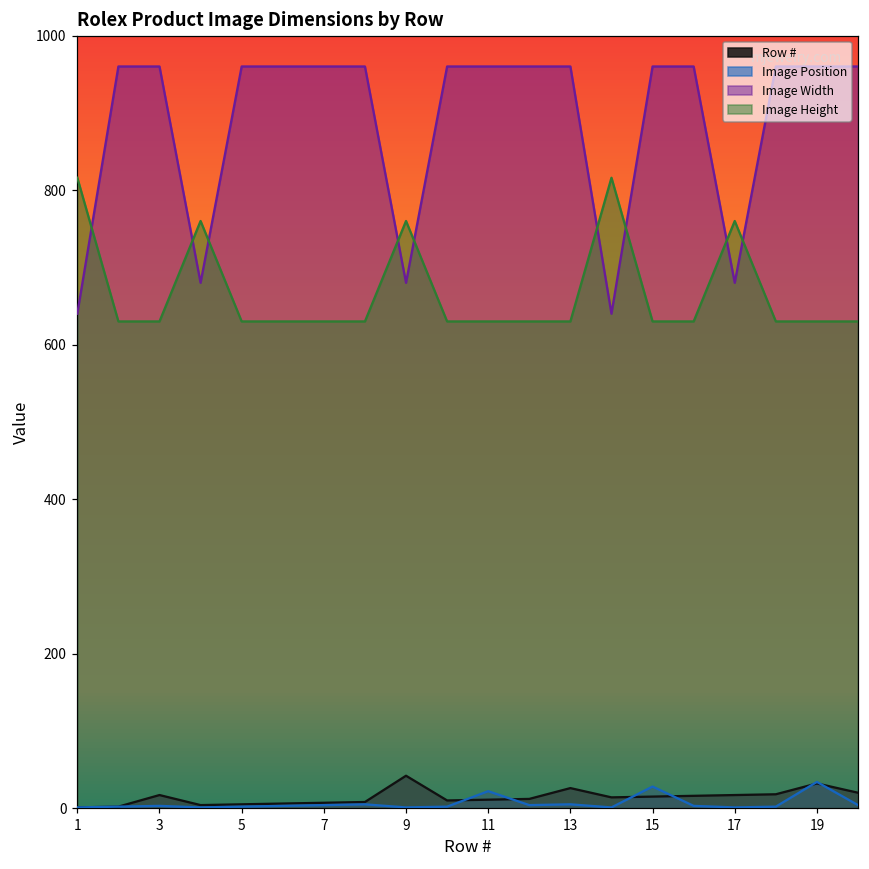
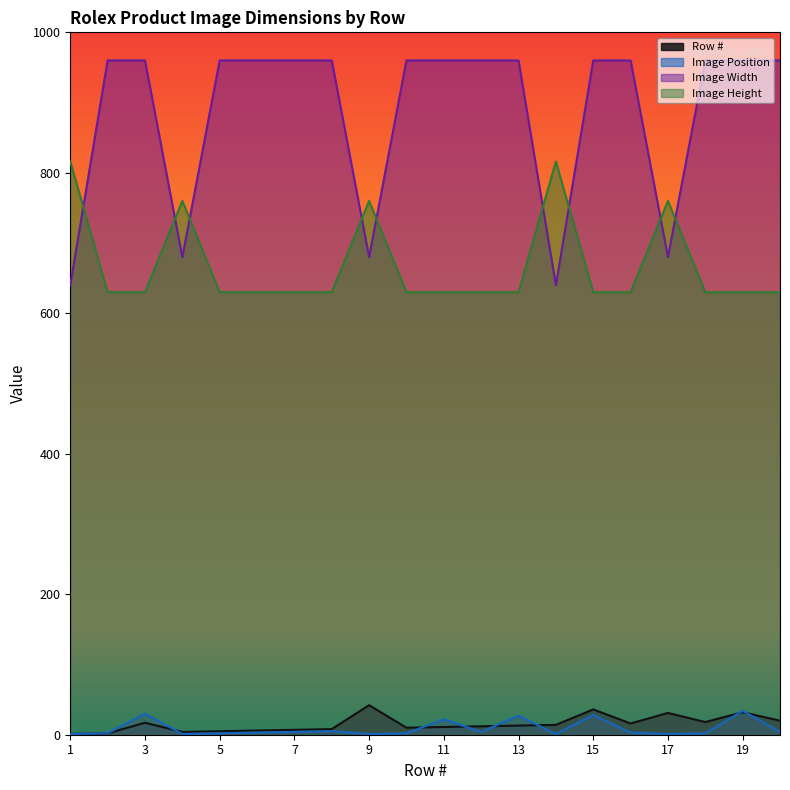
Image Position, 3: 0 -> 30
Row #, 13: 30 -> 10
Image Position, 13: 10 -> 30
Row #, 15: 20 -> 40
Row #, 17: 20 -> 30
